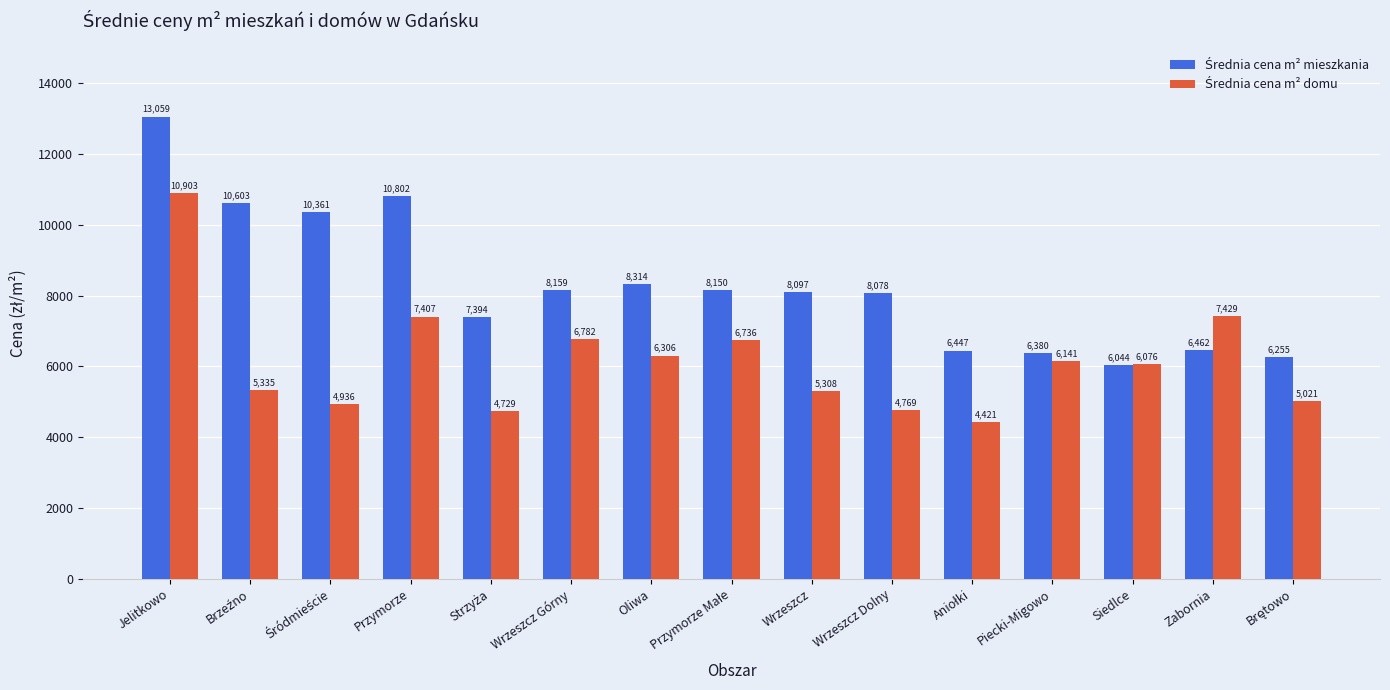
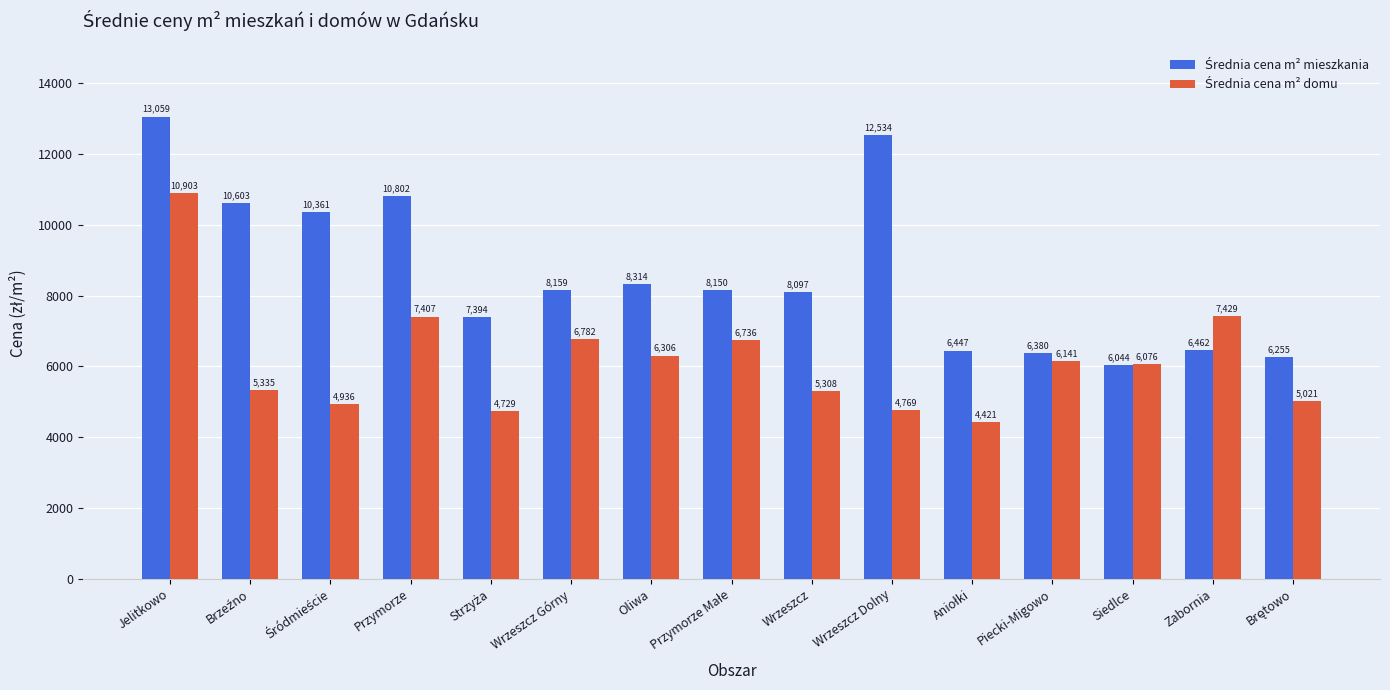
Średnia cena m² mieszkania, Wrzeszcz Dolny: 8,078 -> 12,534
